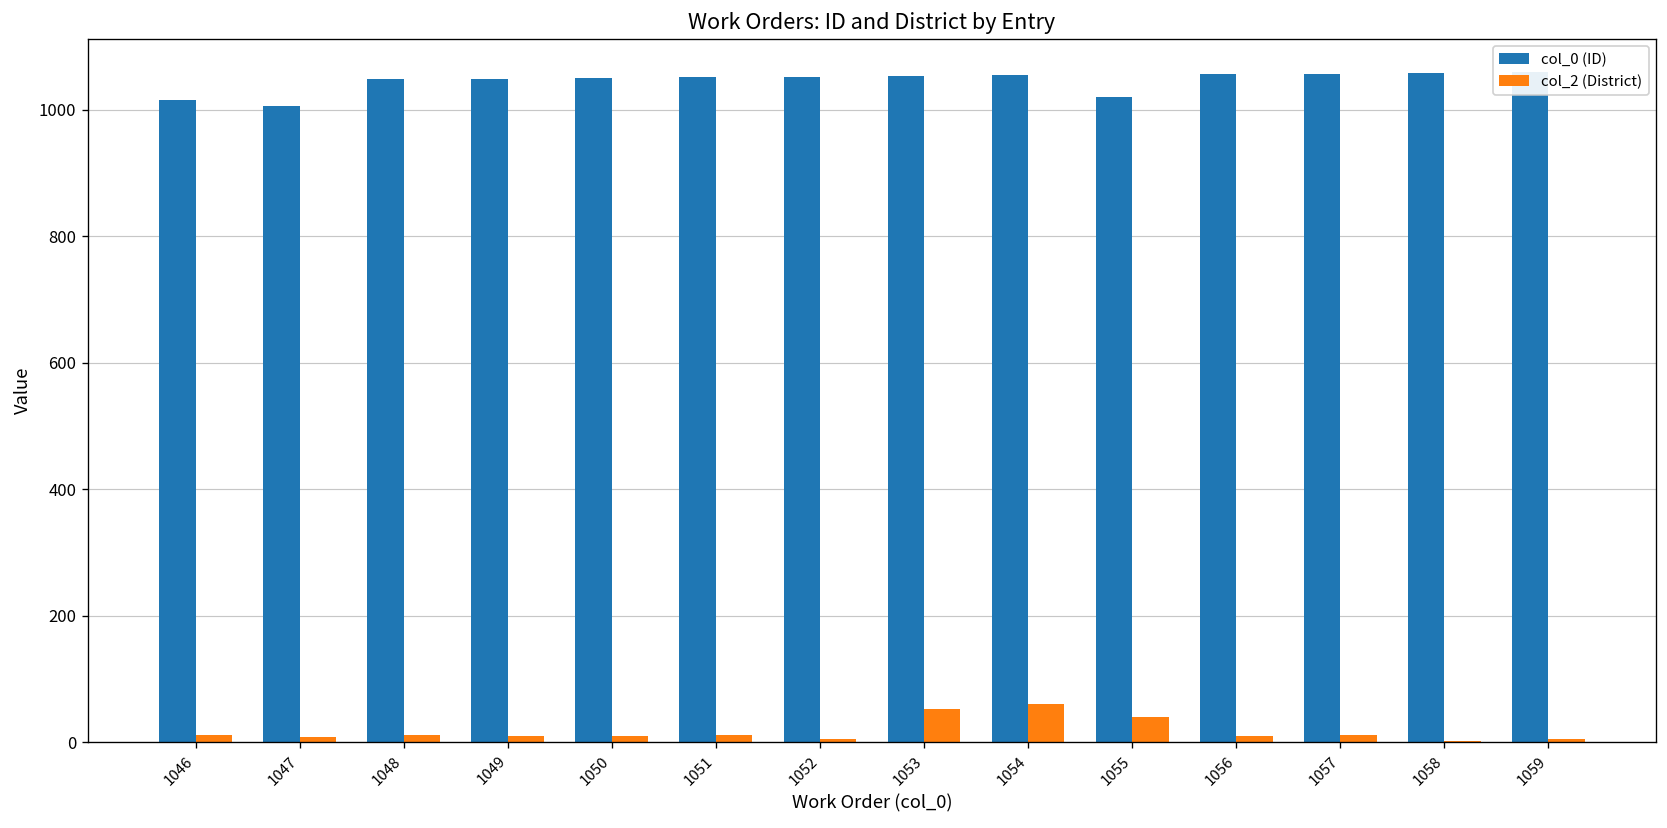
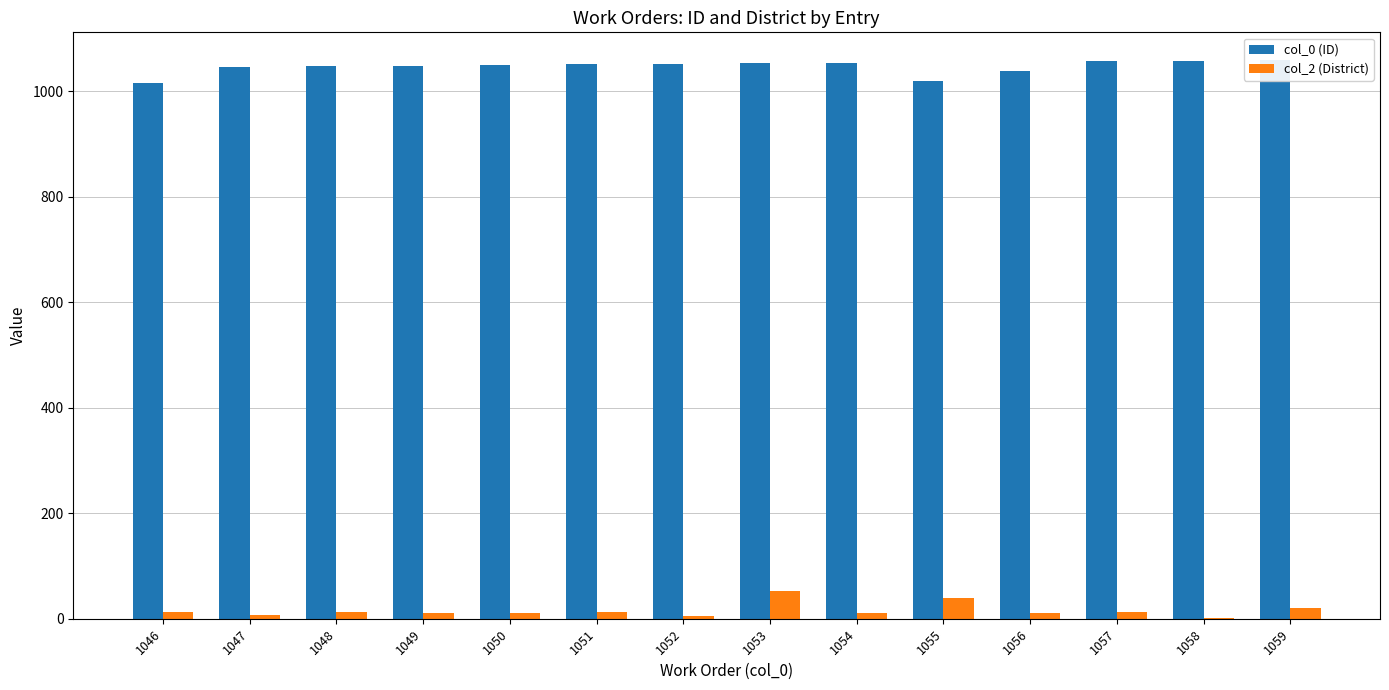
col_0 (ID), 1047: 1010 -> 1050
col_2 (District), 1054: 60 -> 10
col_0 (ID), 1056: 1060 -> 1040
col_2 (District), 1059: 10 -> 20
